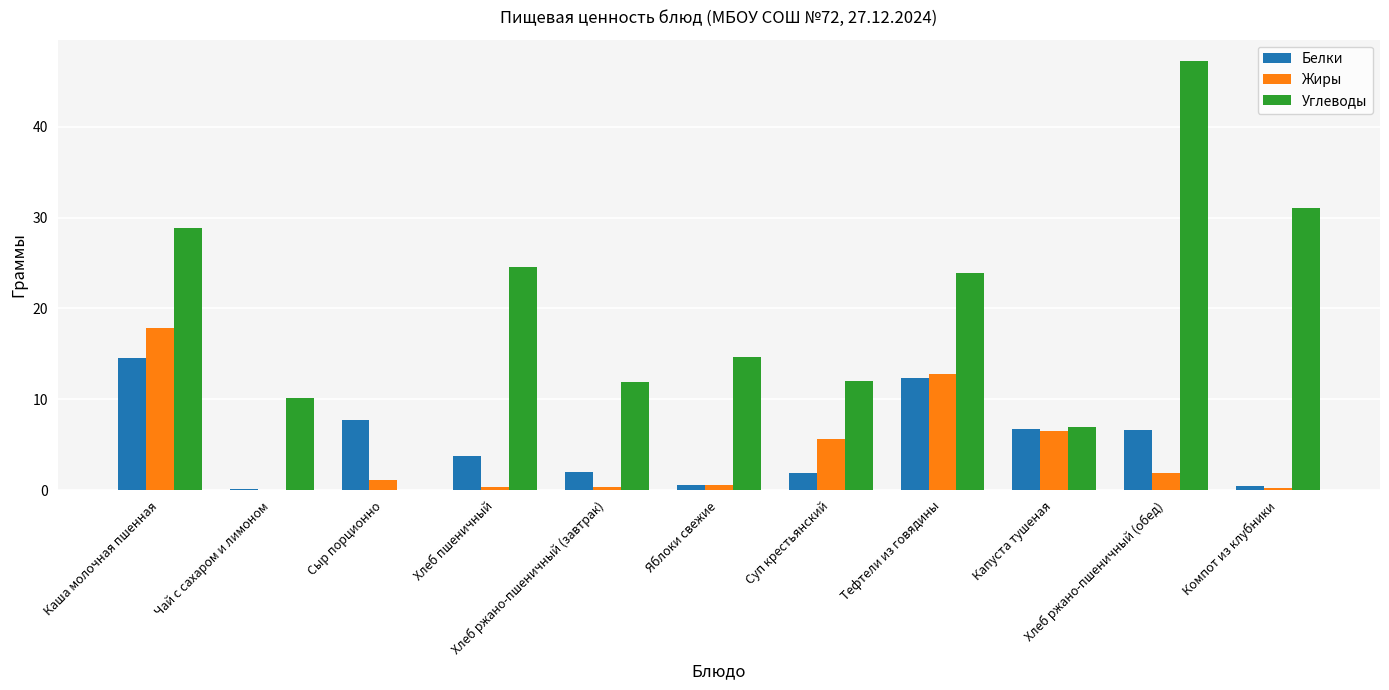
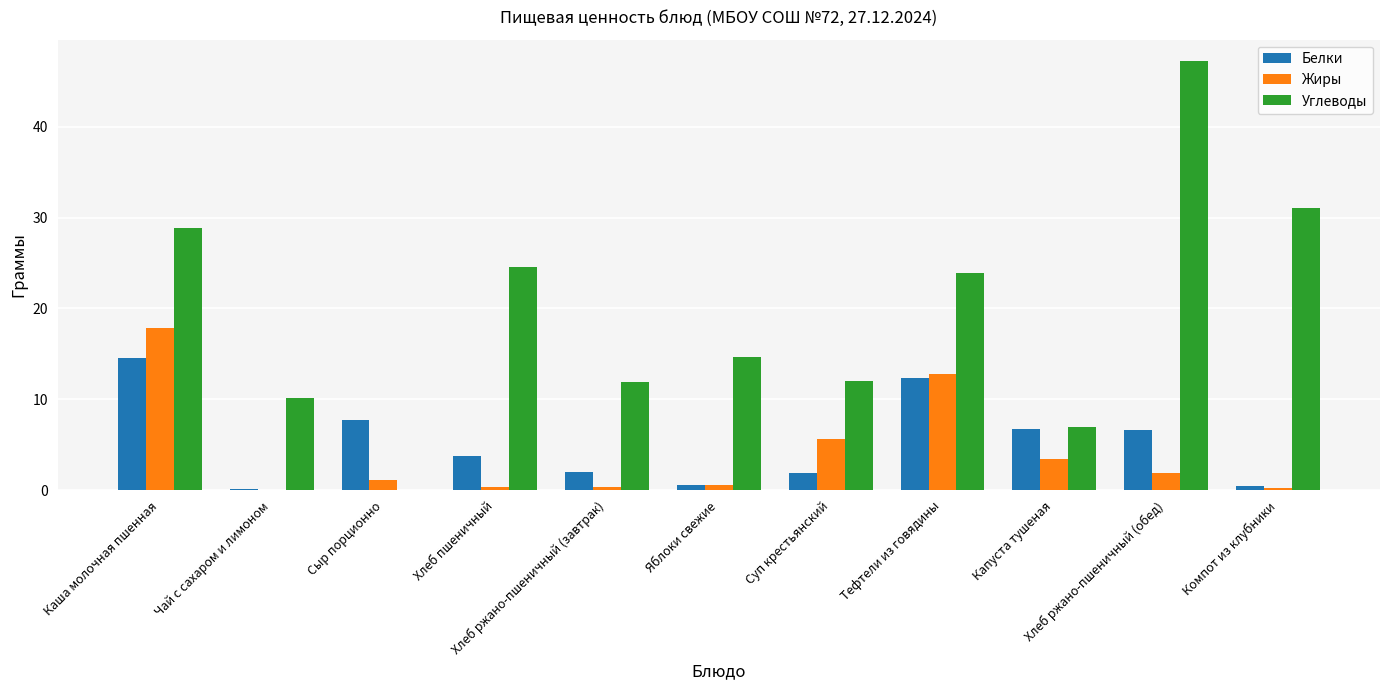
Жиры, Капуста тушеная: 7 -> 3
